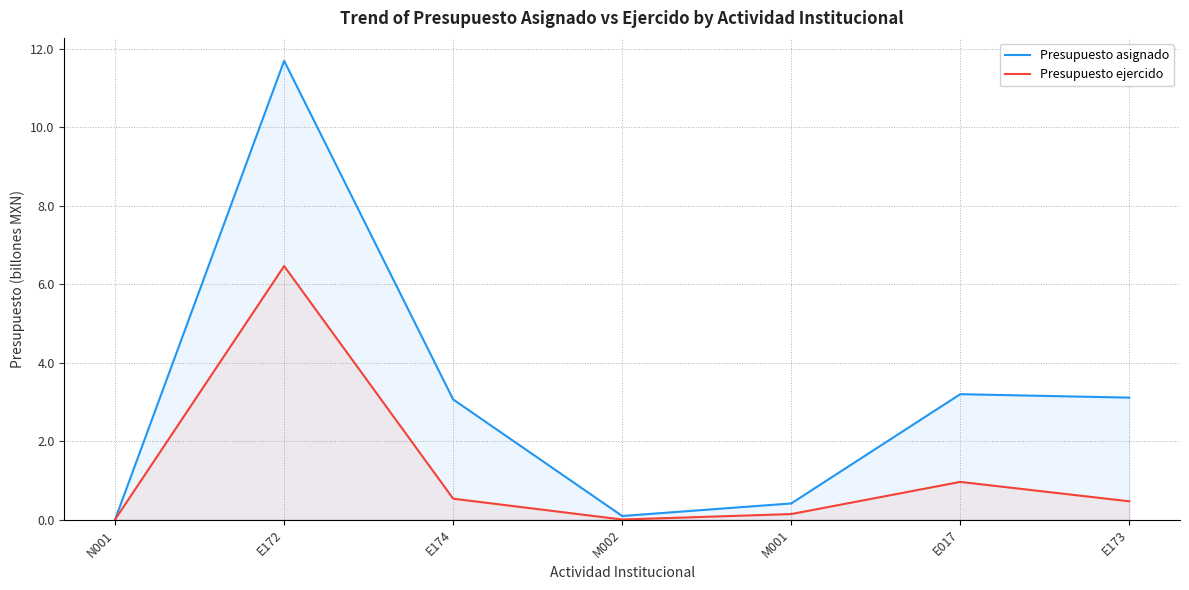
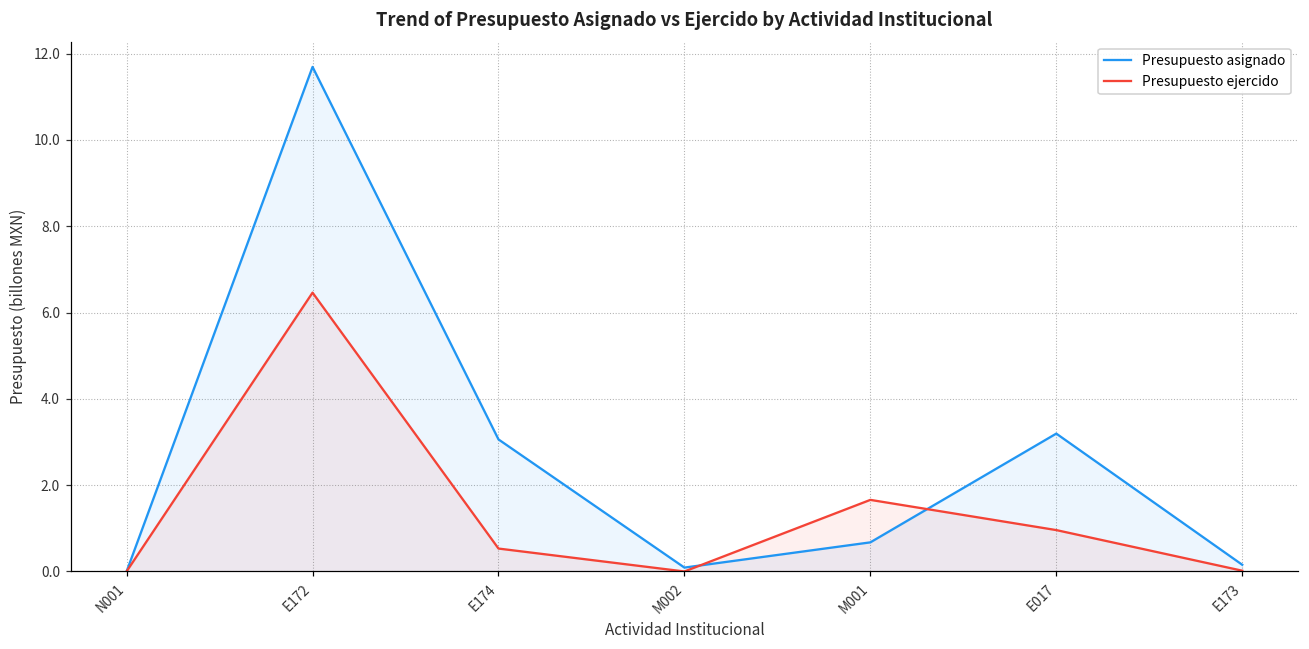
Presupuesto asignado, M001: 0.4 -> 0.7
Presupuesto ejercido, M001: 0.1 -> 1.7
Presupuesto asignado, E173: 3.1 -> 0.2
Presupuesto ejercido, E173: 0.5 -> 0.0
